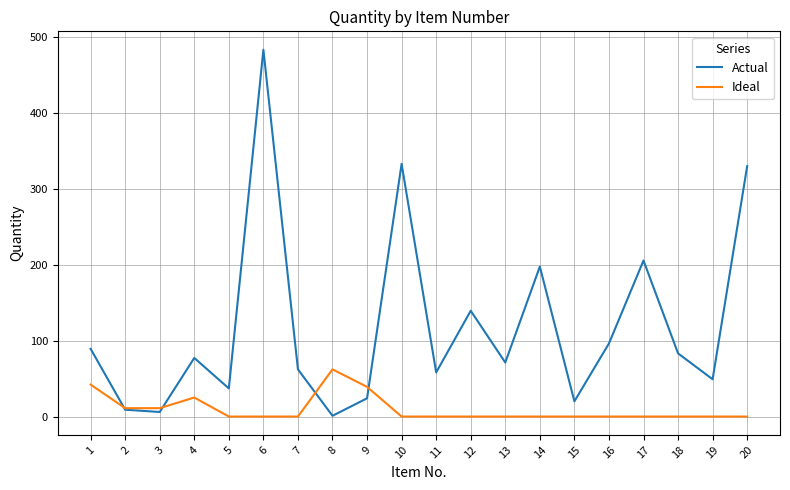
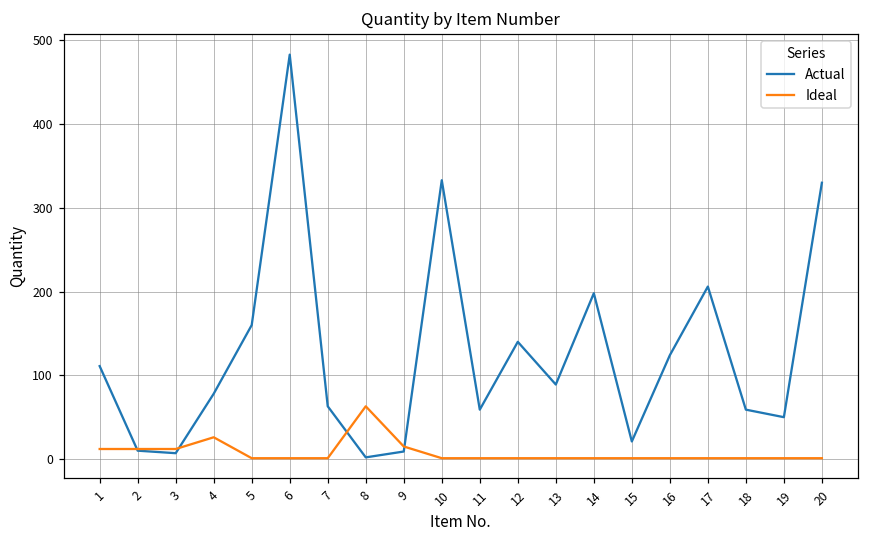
Actual, 1: 90 -> 110
Ideal, 1: 40 -> 10
Actual, 5: 40 -> 160
Actual, 9: 30 -> 10
Ideal, 9: 40 -> 20
Actual, 13: 70 -> 90
Actual, 16: 100 -> 120
Actual, 18: 80 -> 60
